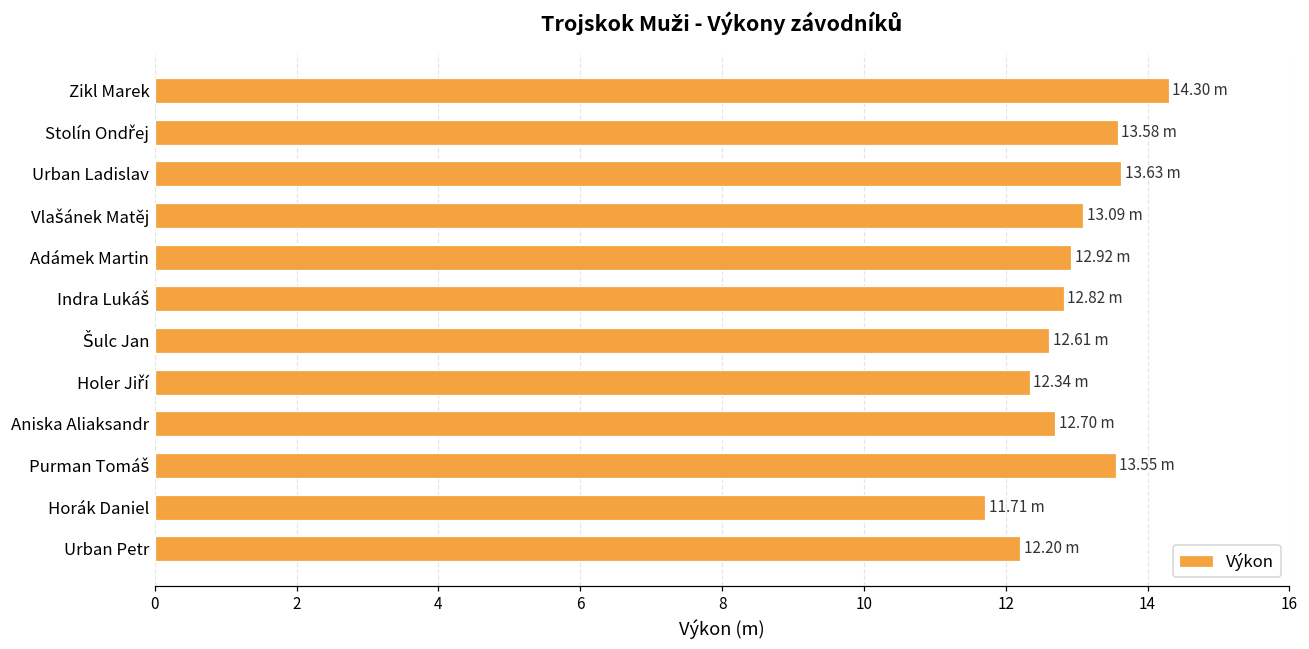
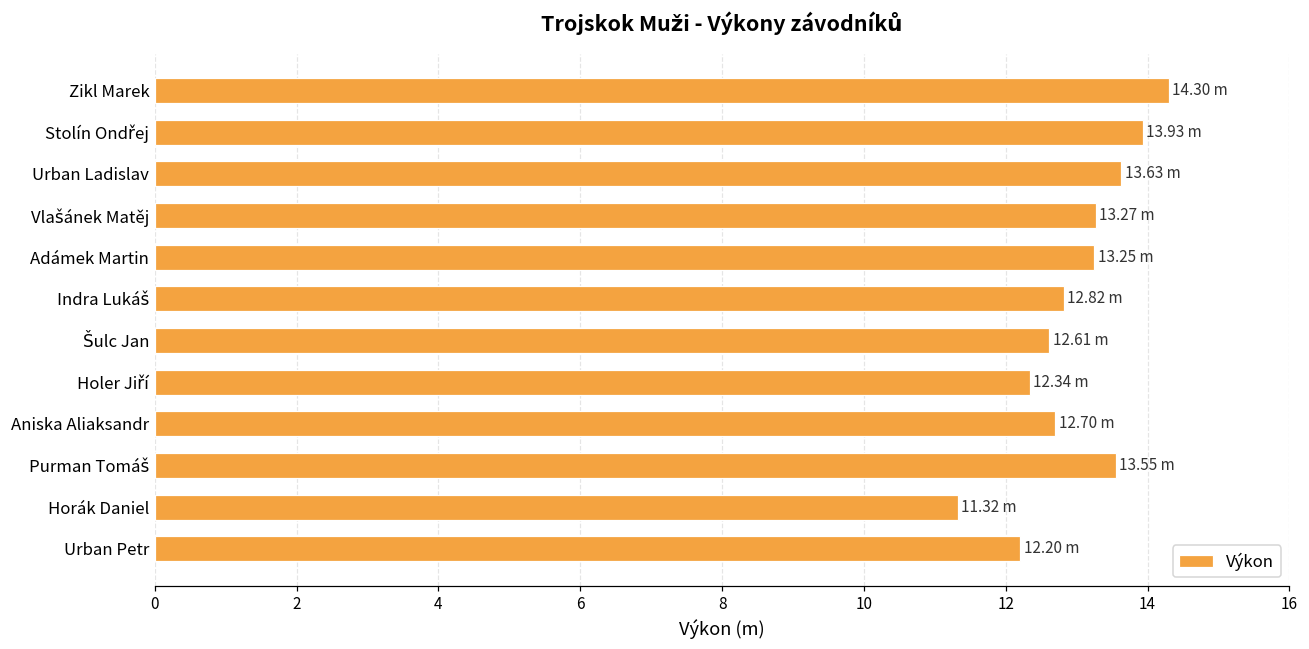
Stolín Ondřej: 13.58 -> 13.93
Vlašánek Matěj: 13.09 -> 13.27
Adámek Martin: 12.92 -> 13.25
Horák Daniel: 11.71 -> 11.32
